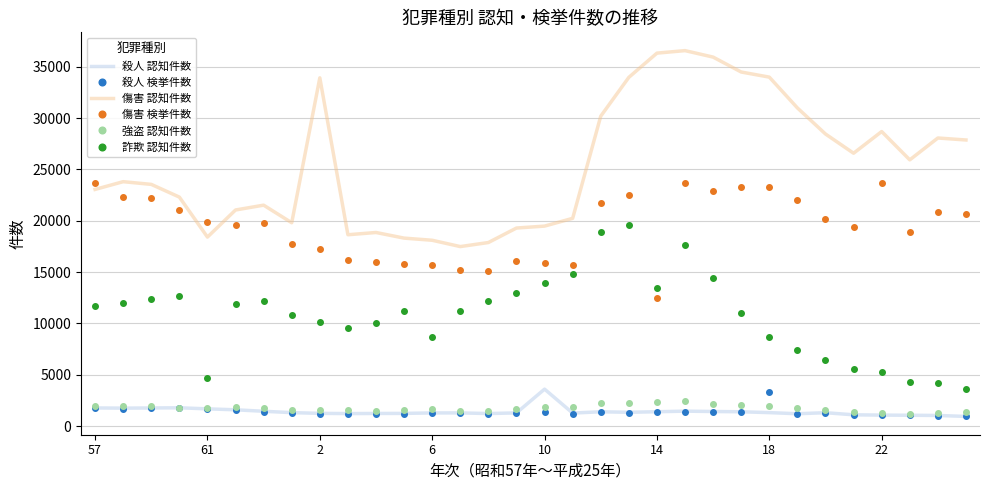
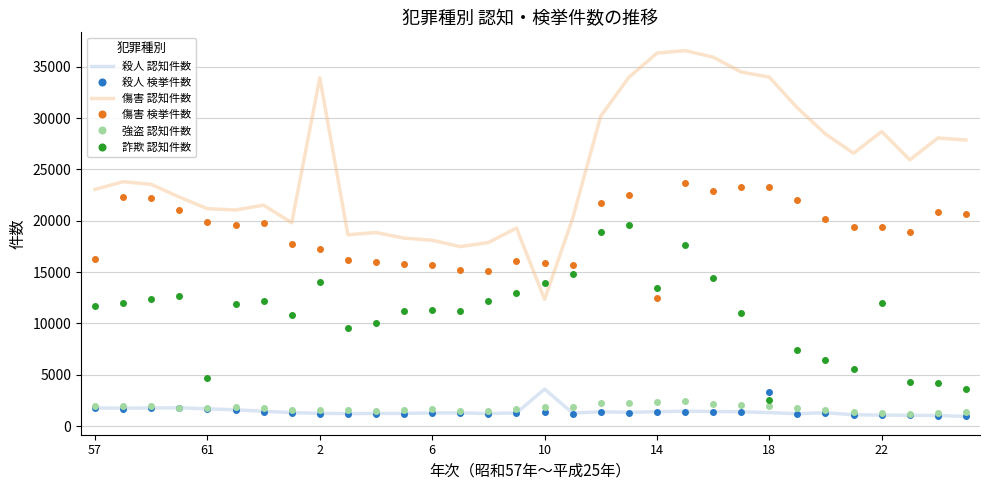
傷害 検挙件数, 57: 23700 -> 16300
傷害 認知件数, 61: 18400 -> 21200
詐欺 認知件数, 2: 10100 -> 14100
詐欺 認知件数, 6: 8700 -> 11300
傷害 認知件数, 10: 19500 -> 12300
詐欺 認知件数, 18: 8600 -> 2600
傷害 検挙件数, 22: 23700 -> 19400
詐欺 認知件数, 22: 5200 -> 12000
